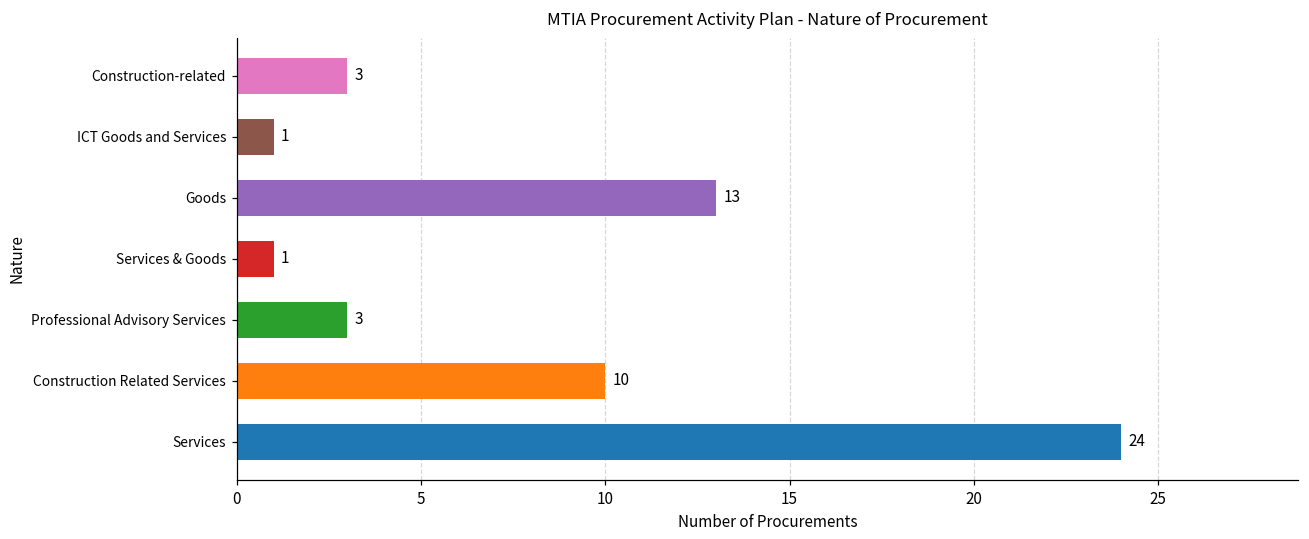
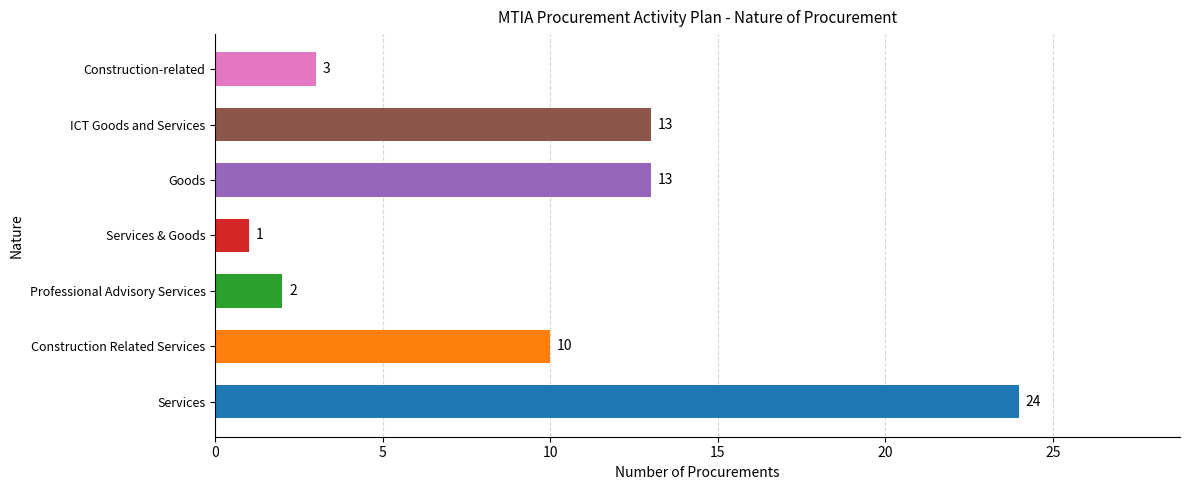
ICT Goods and Services: 1 -> 13
Professional Advisory Services: 3 -> 2
